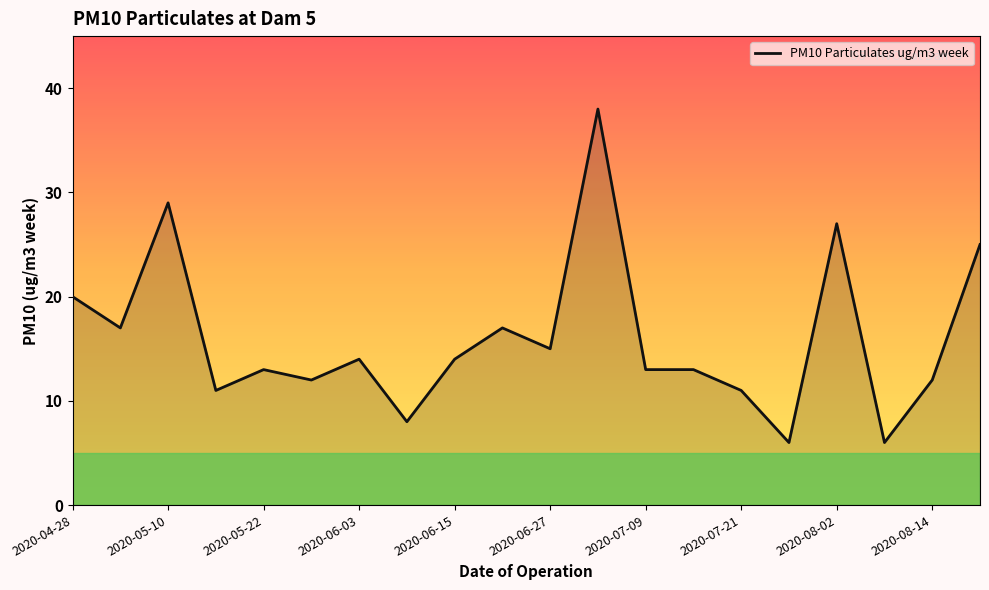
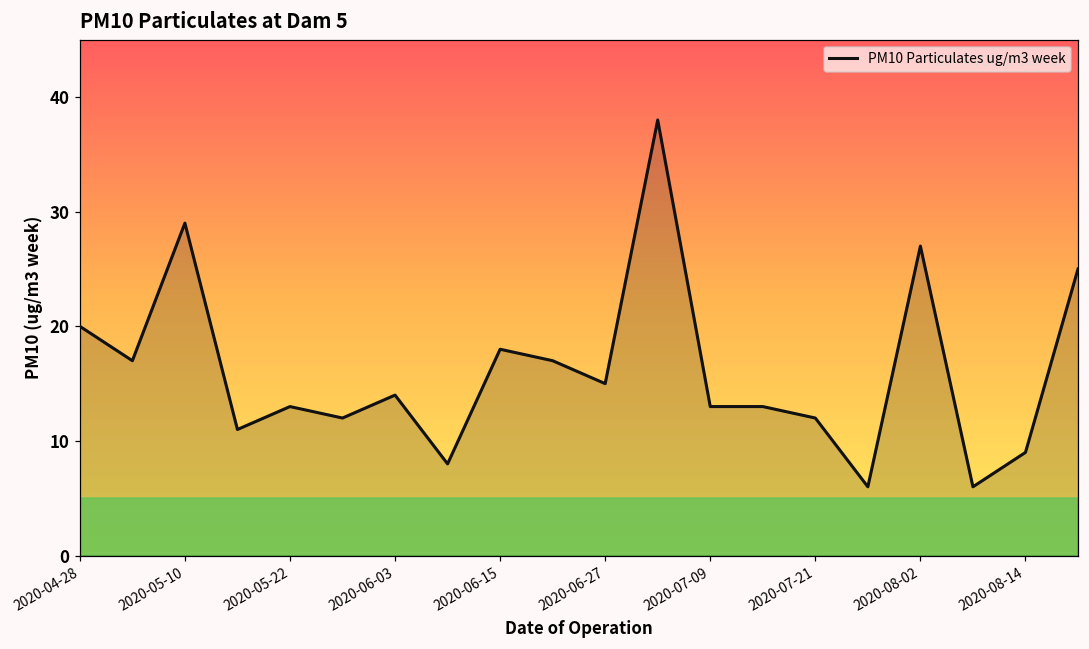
2020-06-15: 14 -> 18
2020-07-21: 11 -> 12
2020-08-14: 12 -> 9
